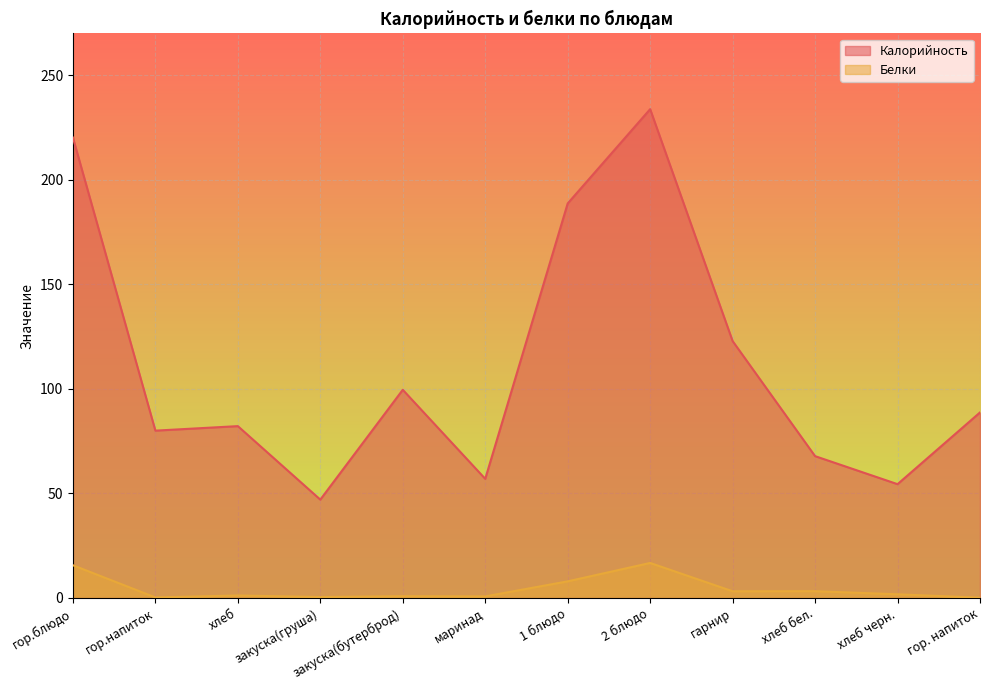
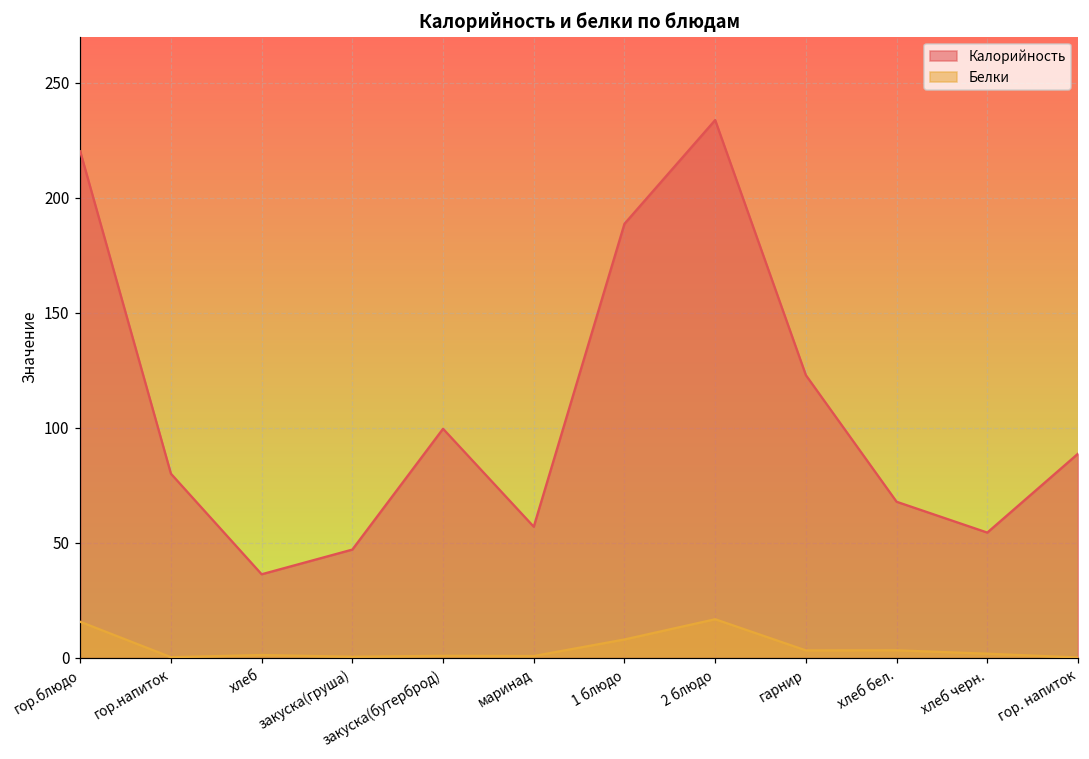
Калорийность, хлеб: 82 -> 36
